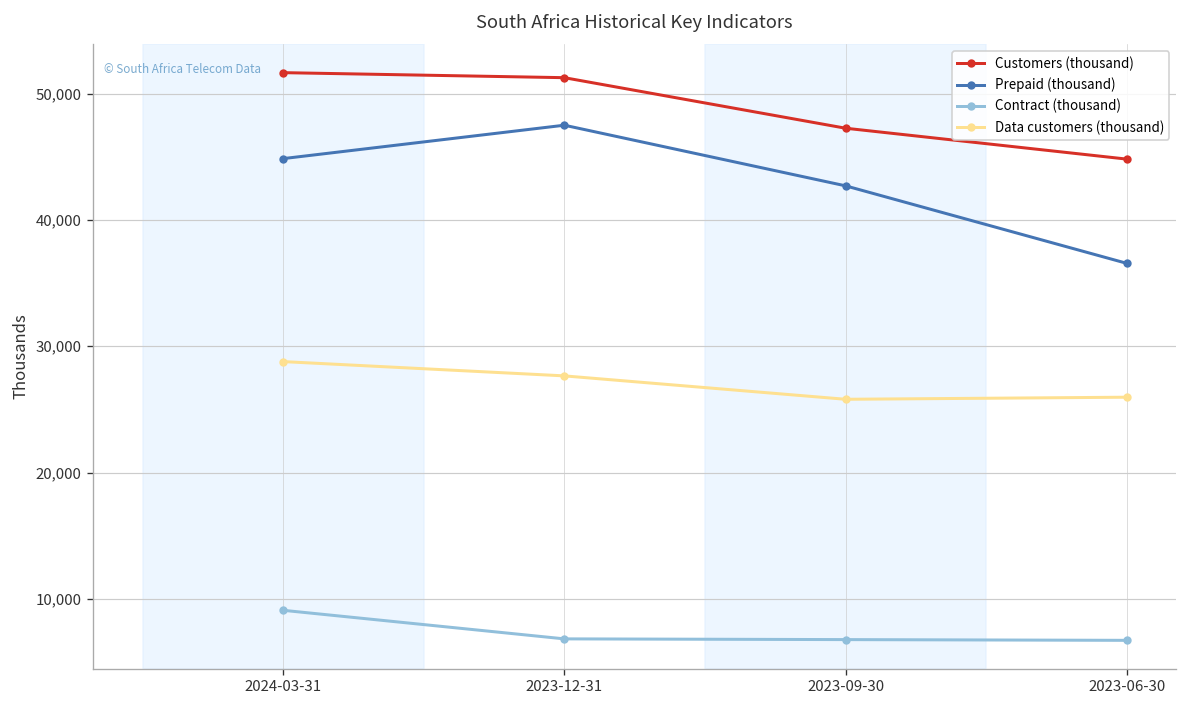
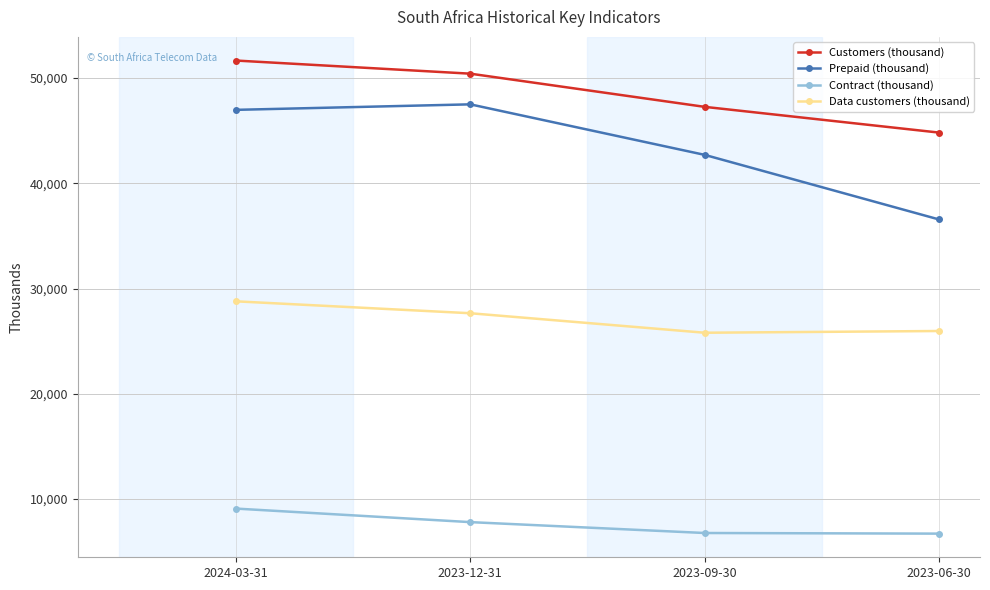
Prepaid (thousand), 2024-03-31: 44,900 -> 47,000
Customers (thousand), 2023-12-31: 51,300 -> 50,400
Contract (thousand), 2023-12-31: 6,800 -> 7,800
